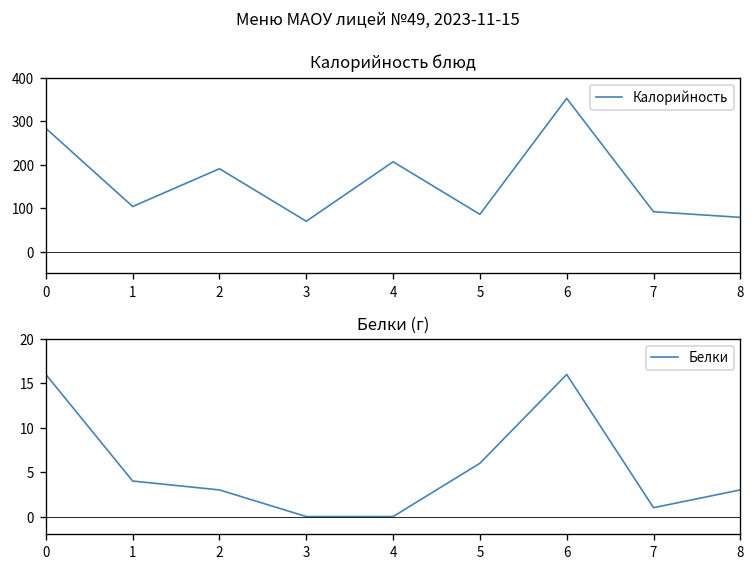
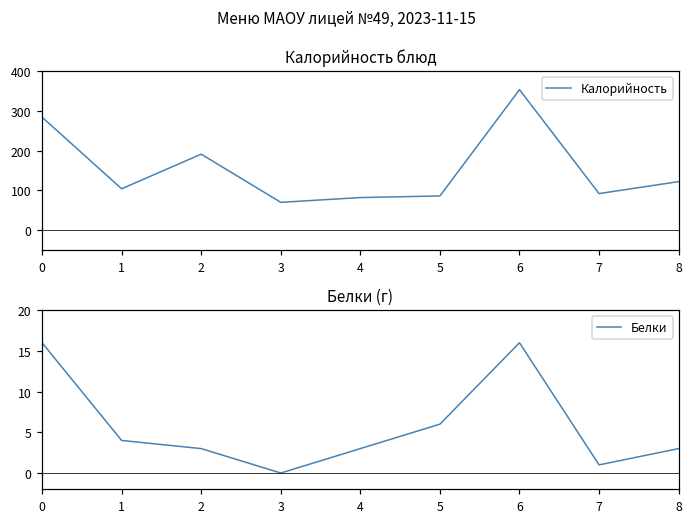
Калорийность блюд, 4: 210 -> 80
Калорийность блюд, 8: 80 -> 120
Белки (г), 4: 0 -> 3
